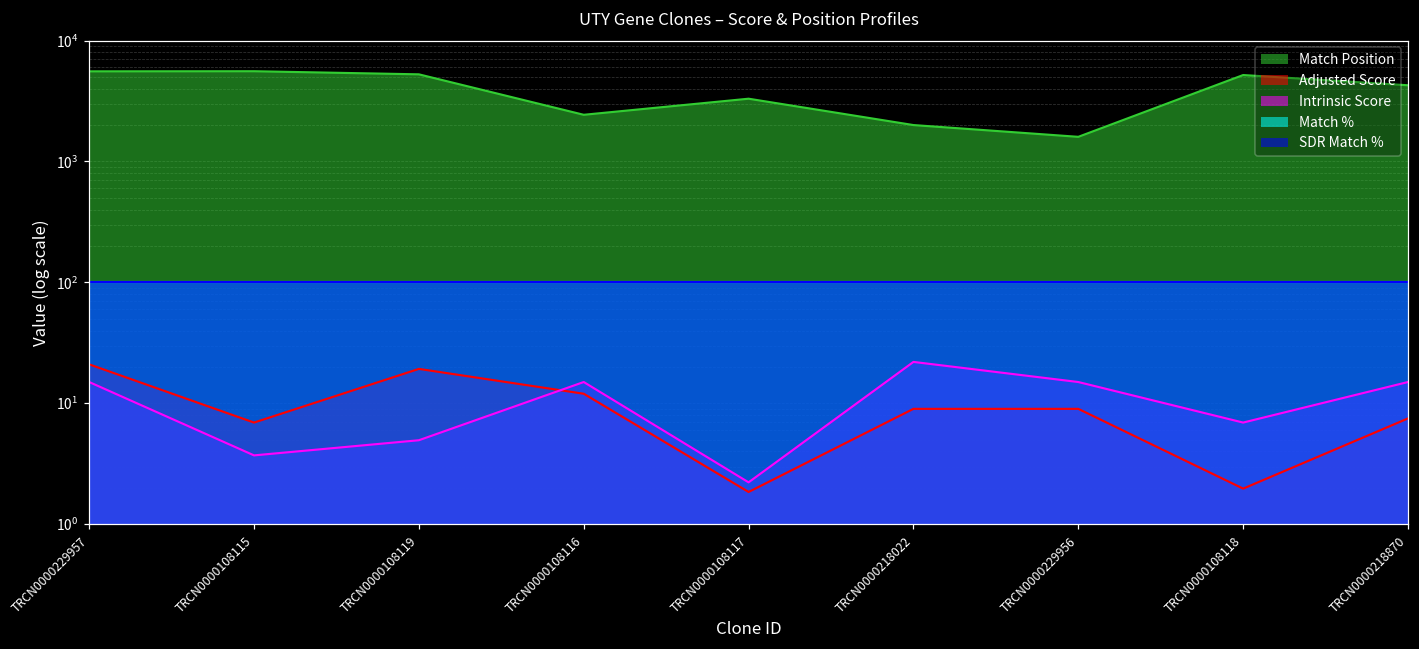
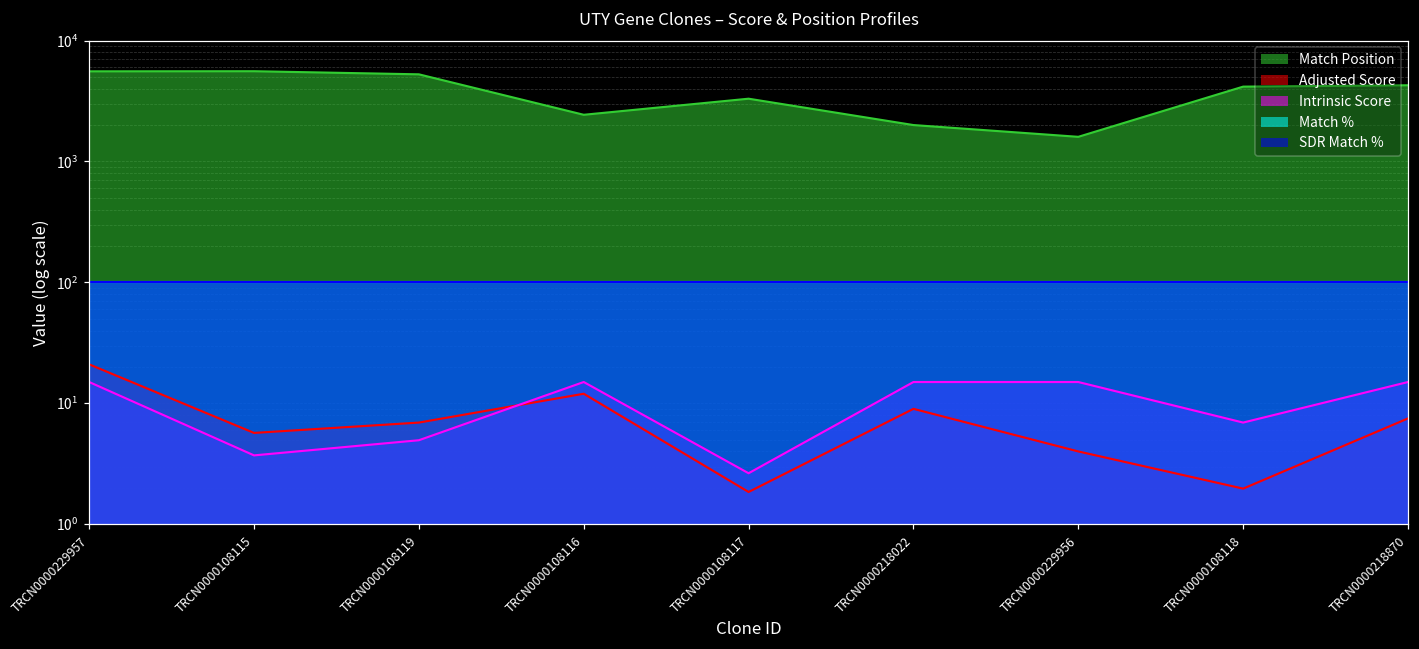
Adjusted Score, TRCN0000108115: 7 -> 6
Adjusted Score, TRCN0000108119: 19 -> 7
Intrinsic Score, TRCN0000108117: 2.2 -> 2.6
Intrinsic Score, TRCN0000218022: 22 -> 15
Adjusted Score, TRCN0000229956: 9 -> 4
Match Position, TRCN0000108118: 5000 -> 4200
